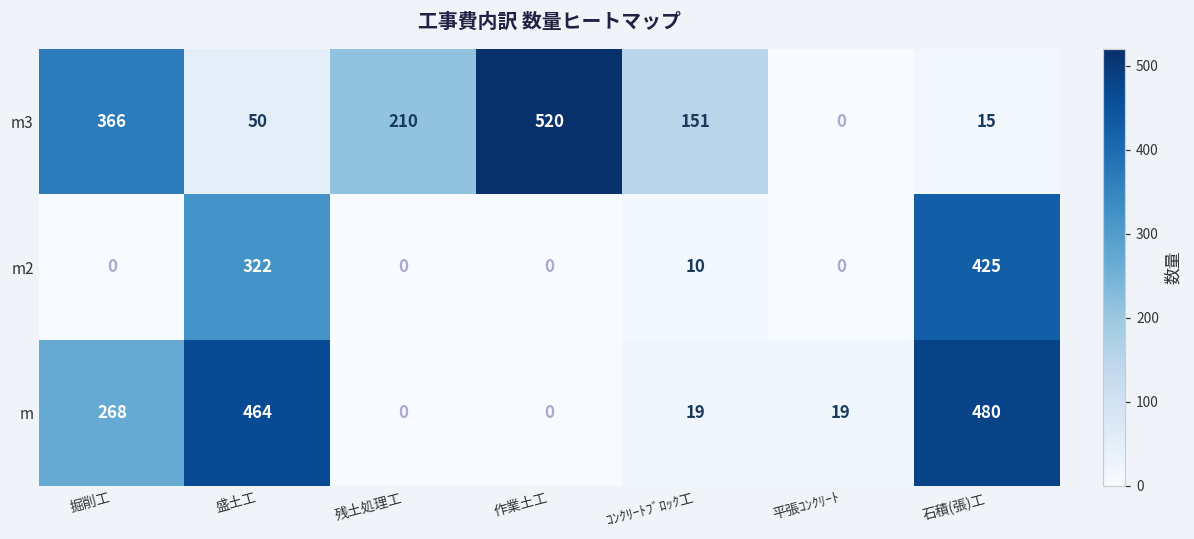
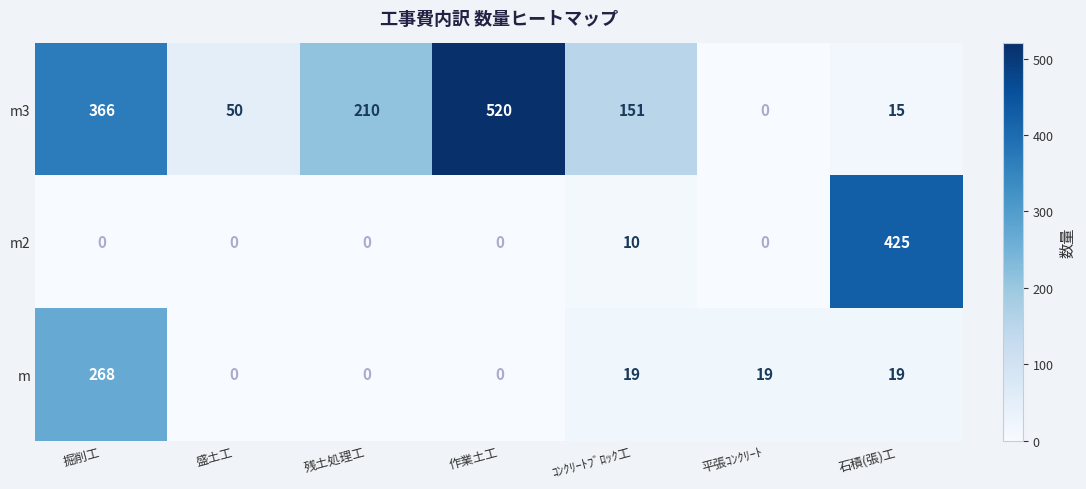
m2, 盛土工: 322 -> 0
m, 盛土工: 464 -> 0
m, 石積(張)工: 480 -> 19
